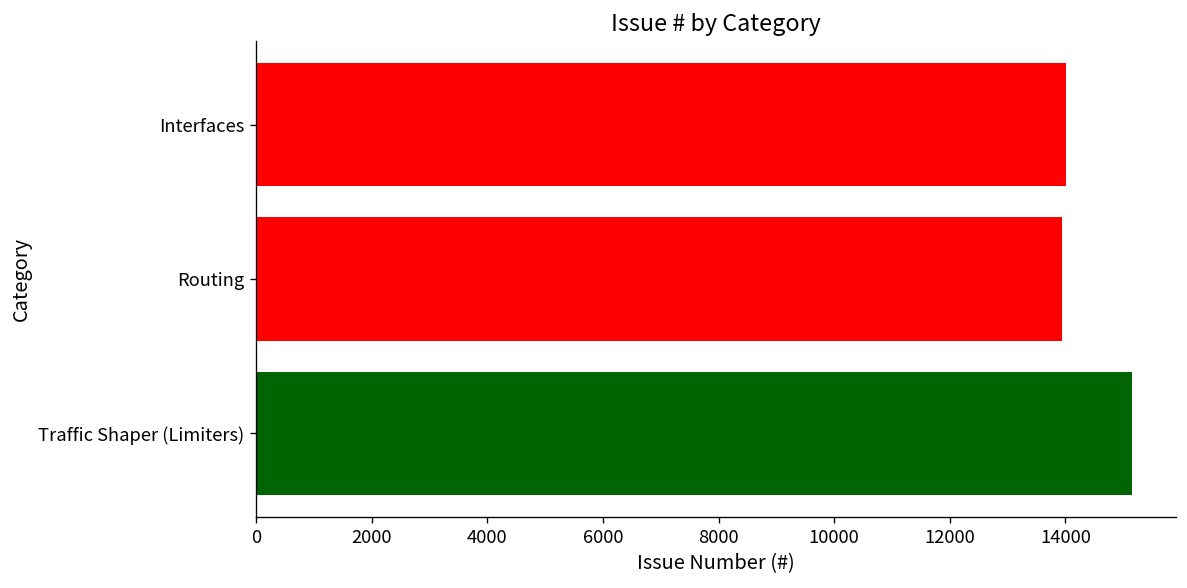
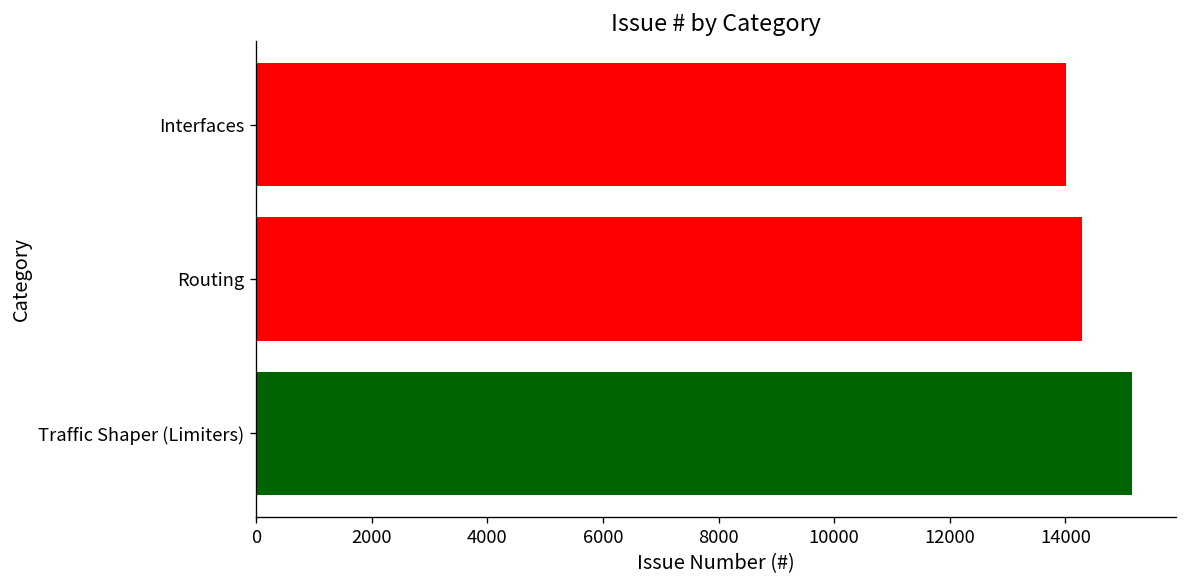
Routing: 13900 -> 14300
